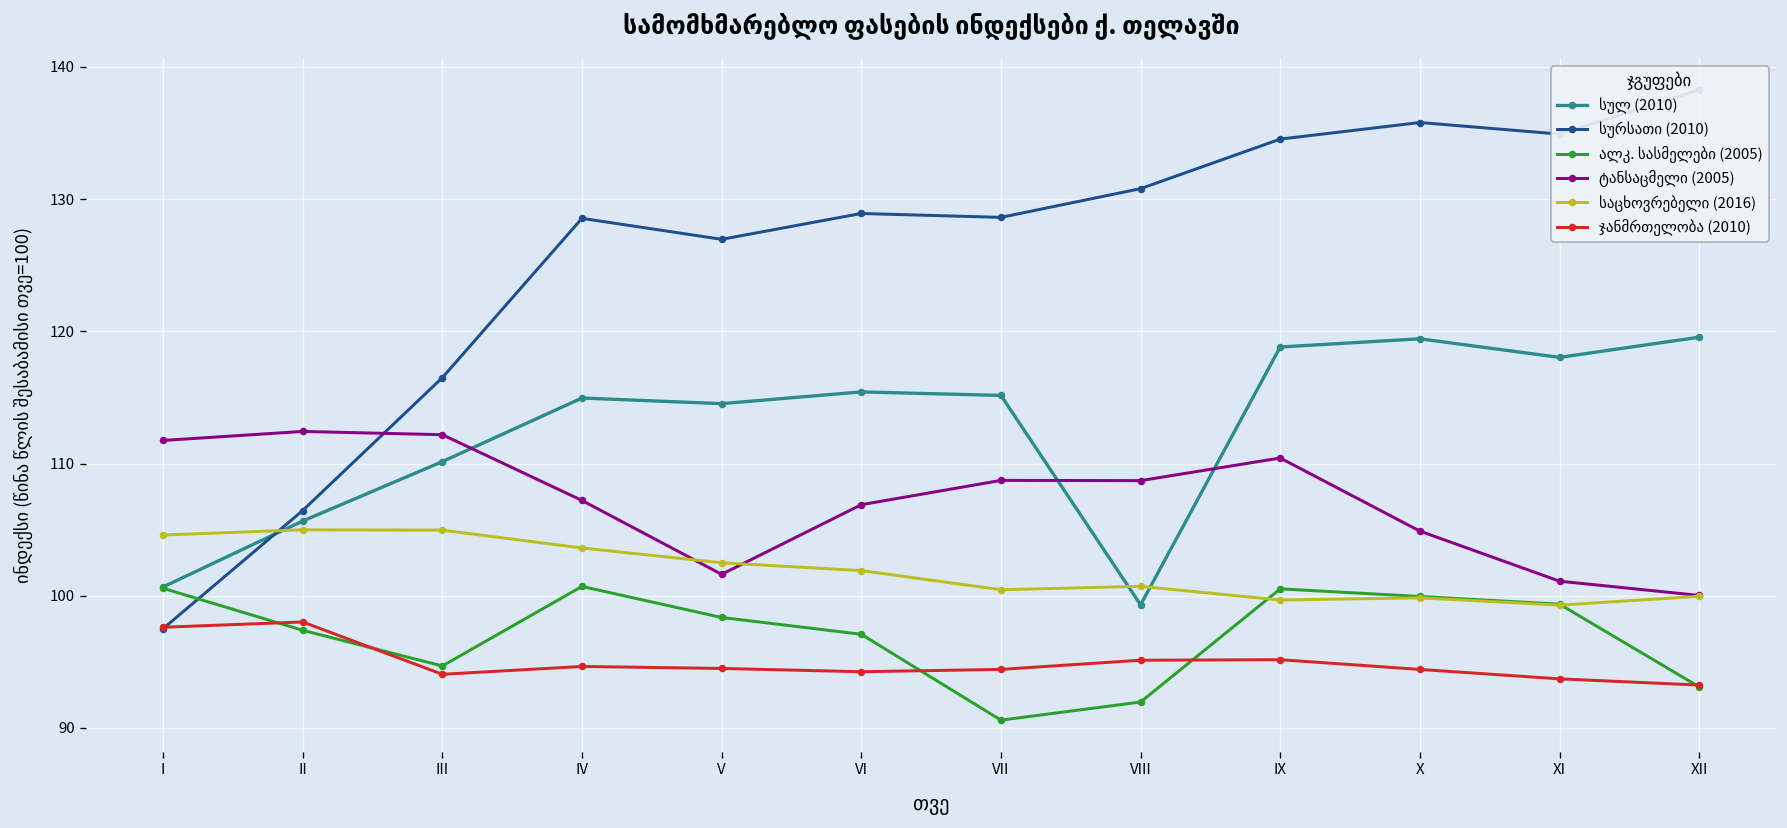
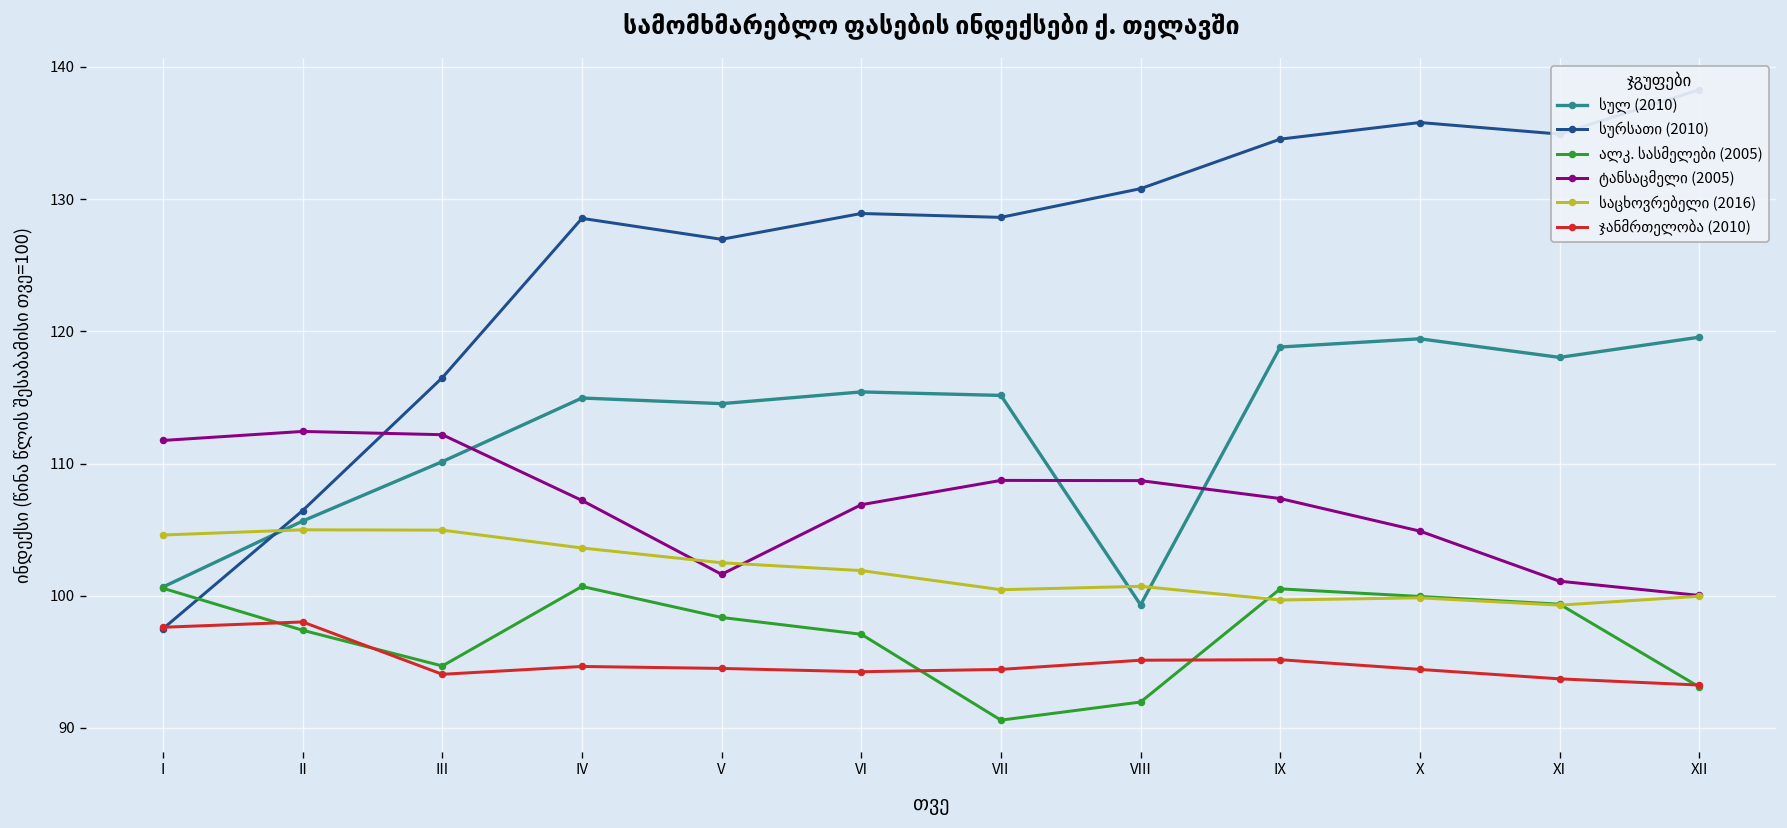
ტანსაცმელი (2005), IX: 110.4 -> 107.4
